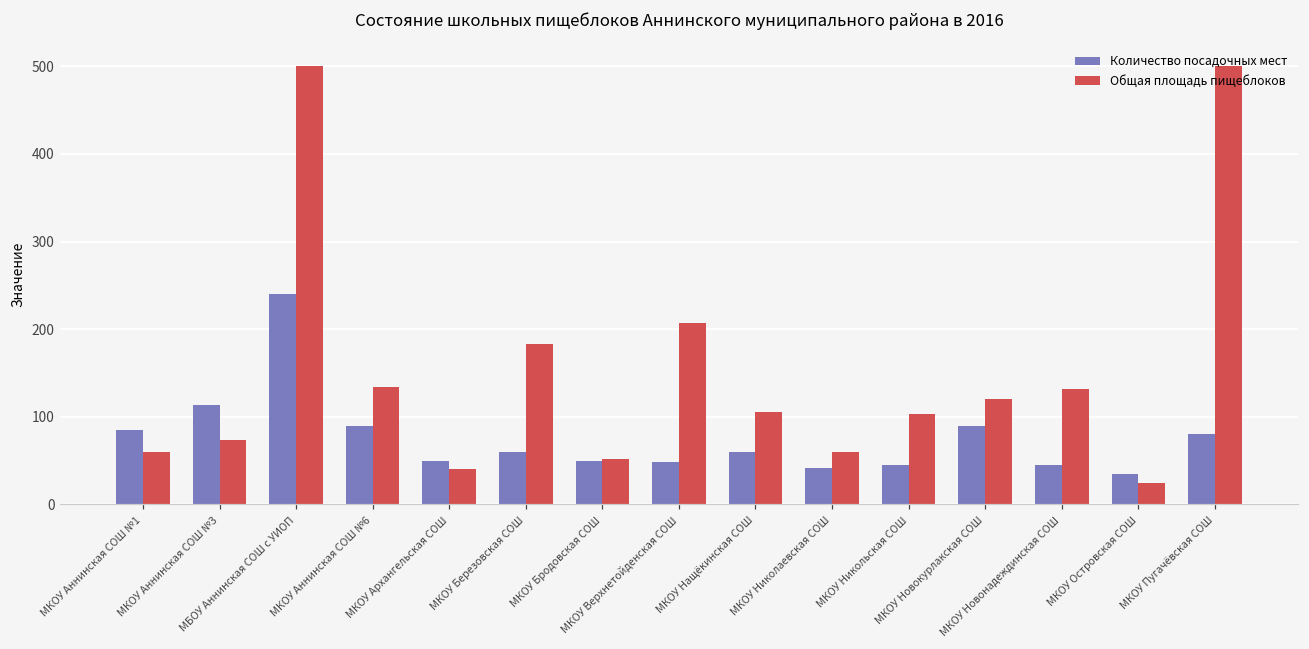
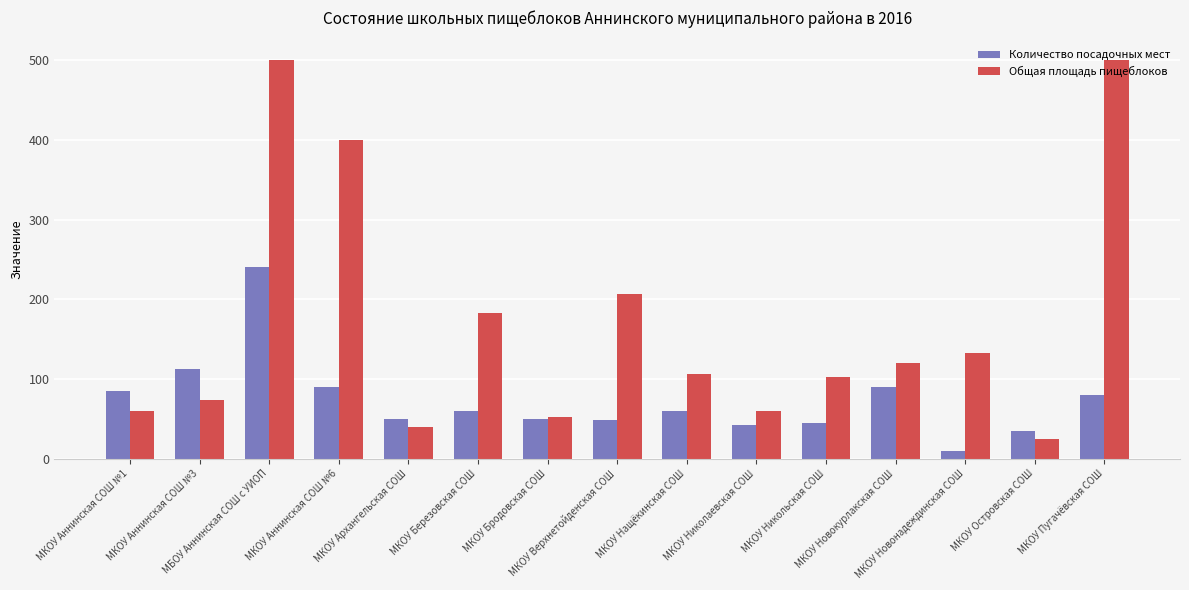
Общая площадь пищеблоков, МКОУ Аннинская СОШ №6: 130 -> 400
Количество посадочных мест, МКОУ Новонадеждинская СОШ: 50 -> 10
